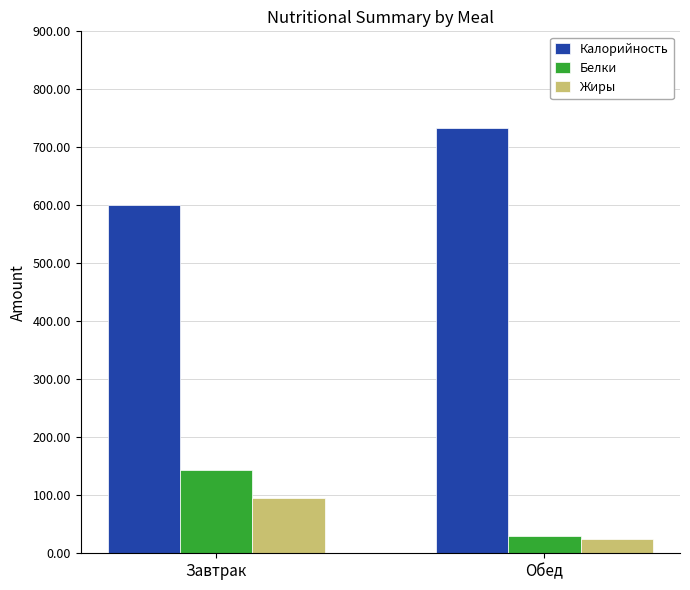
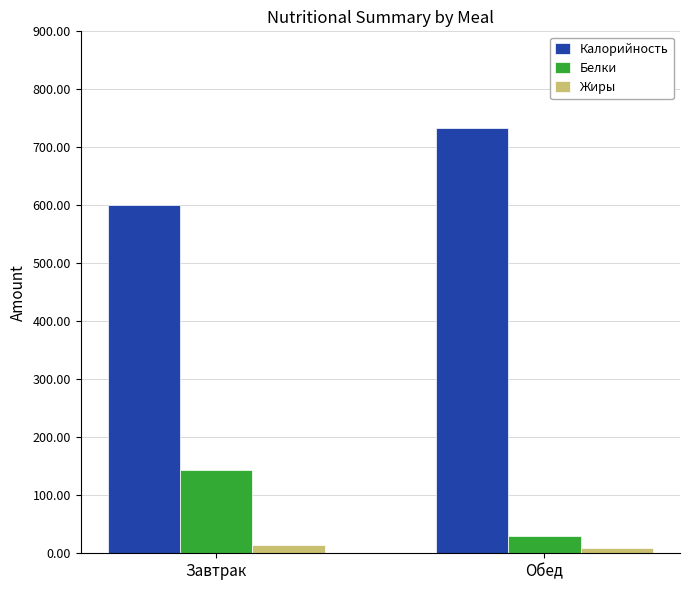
Жиры, Завтрак: 100 -> 20
Жиры, Обед: 20 -> 10
